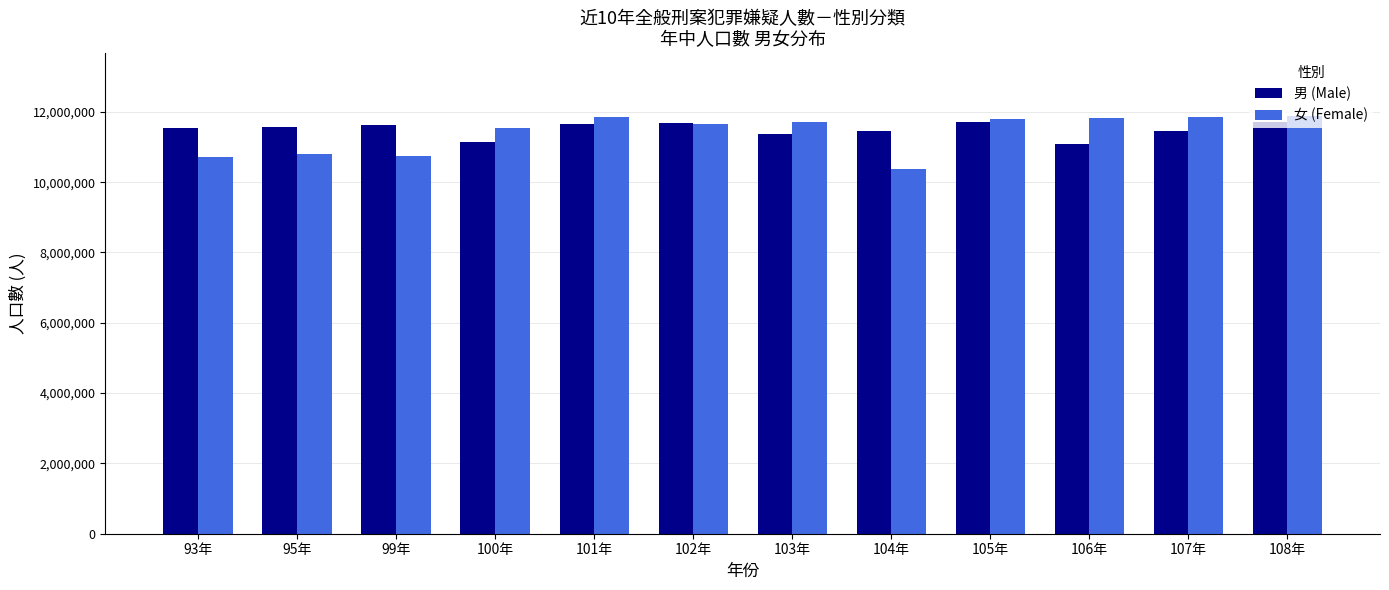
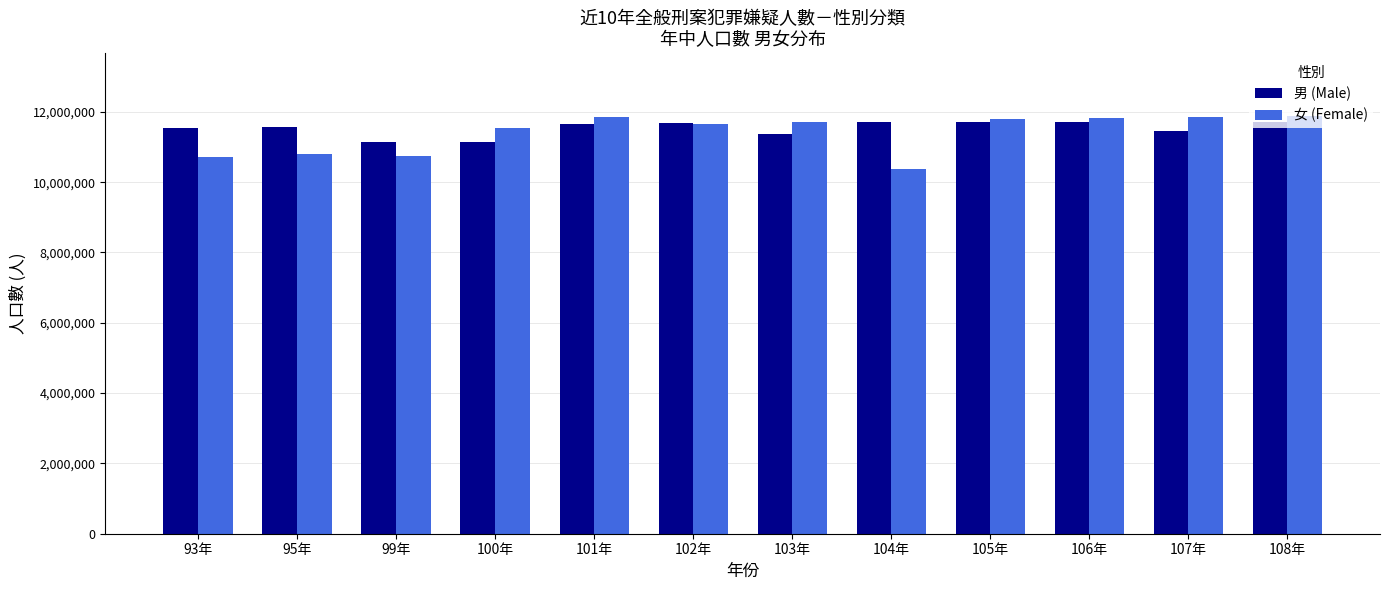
男 (Male), 99年: 11,600,000 -> 11,100,000
男 (Male), 104年: 11,500,000 -> 11,700,000
男 (Male), 106年: 11,100,000 -> 11,700,000
